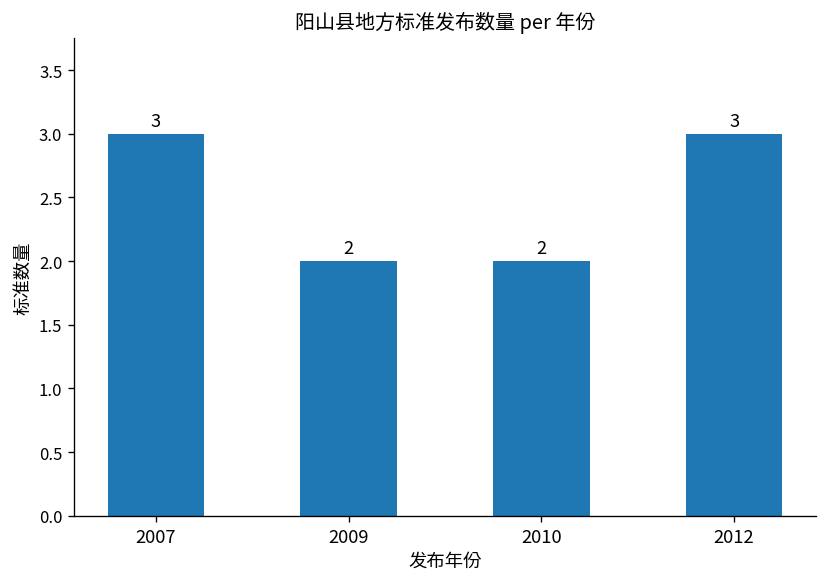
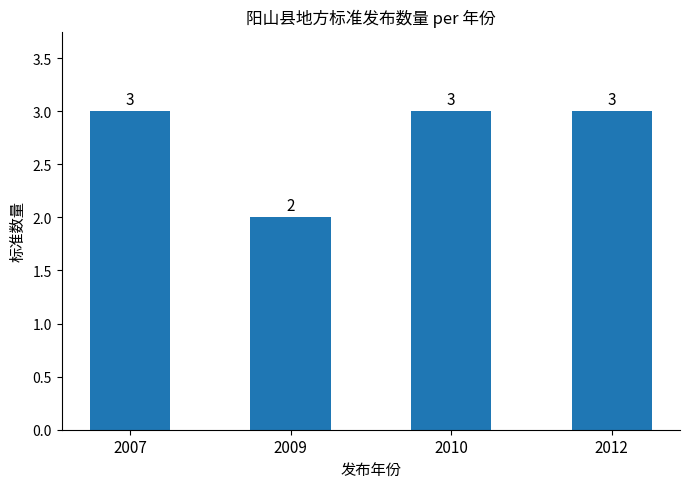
2010: 2 -> 3
